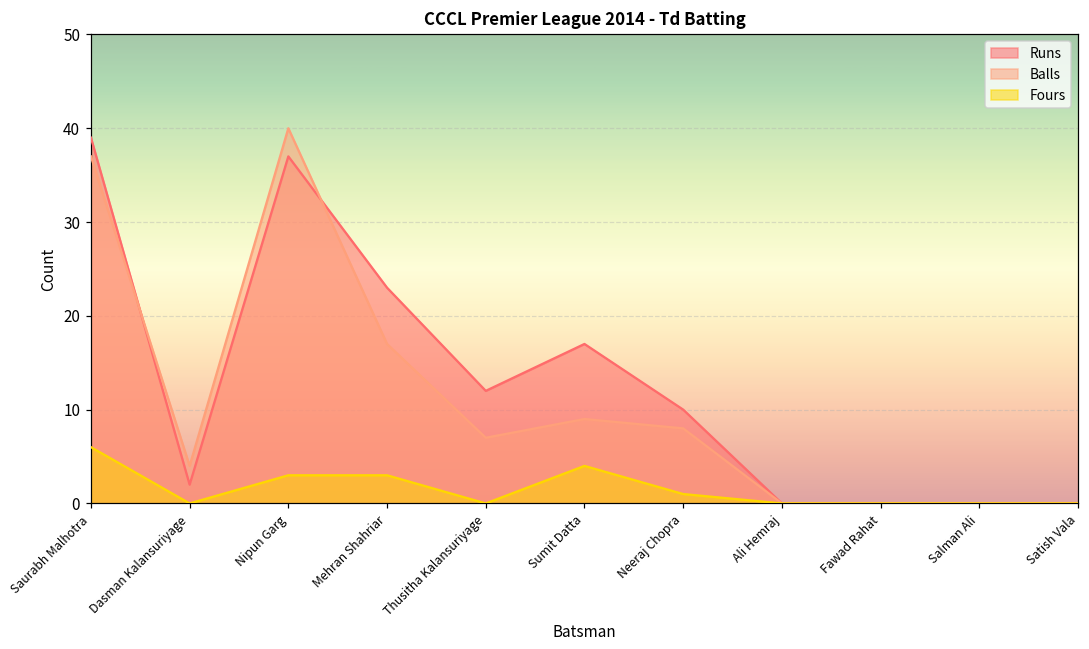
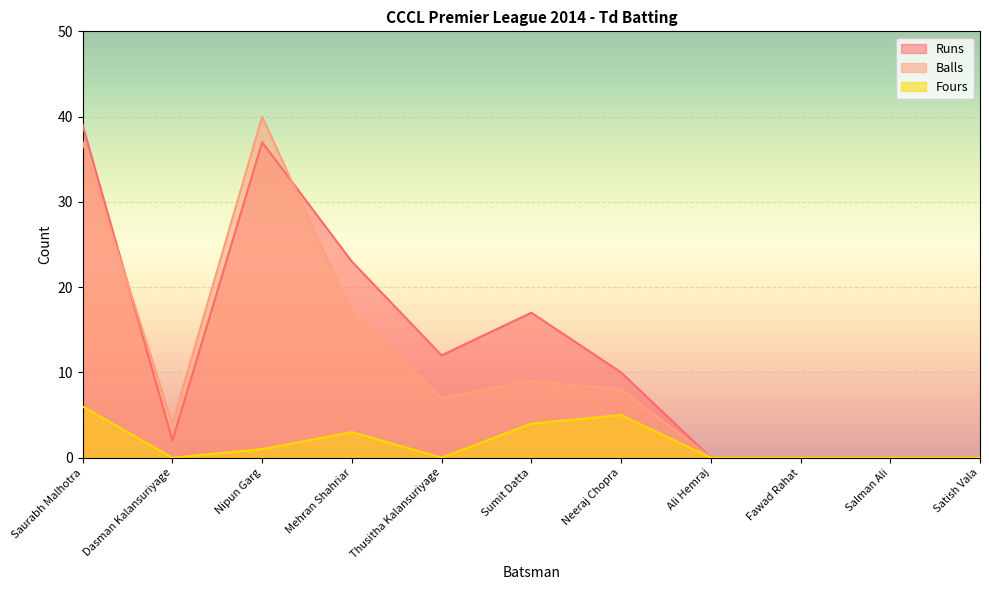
Fours, Nipun Garg: 3 -> 1
Fours, Neeraj Chopra: 1 -> 5
